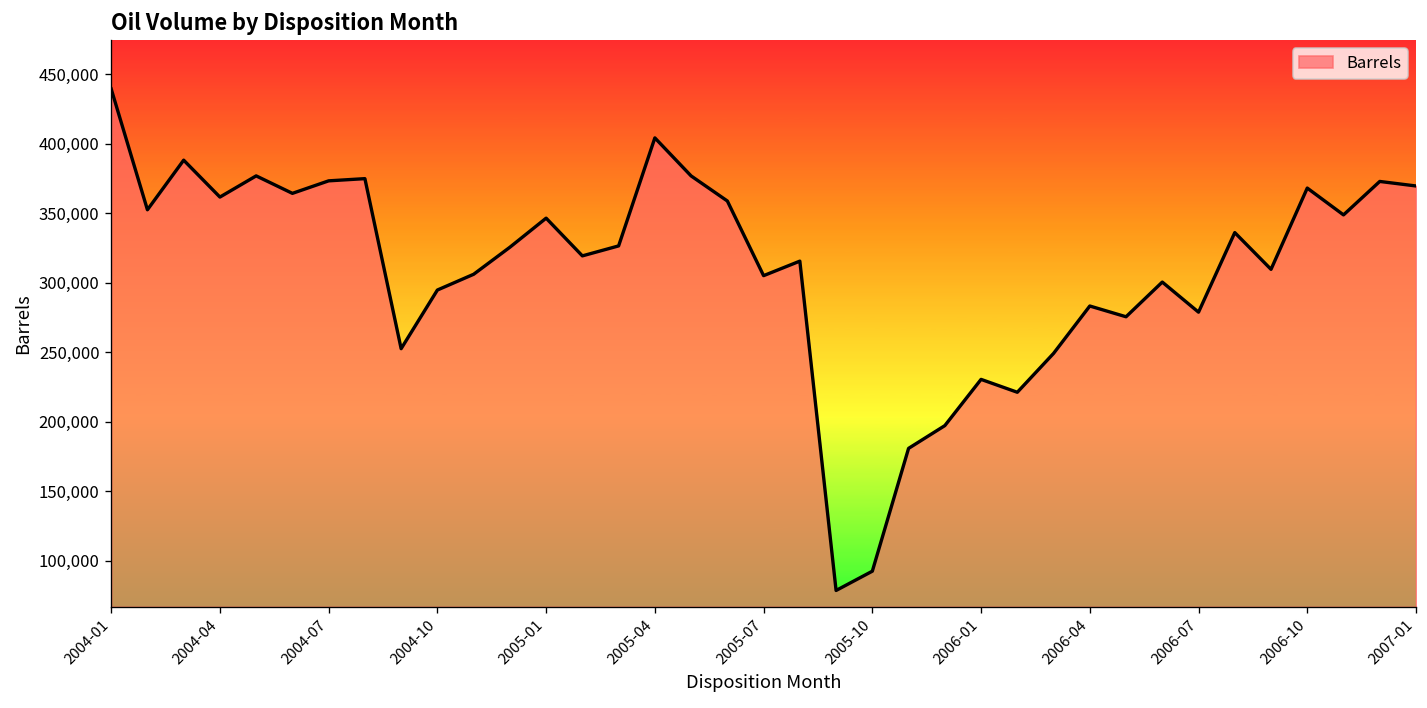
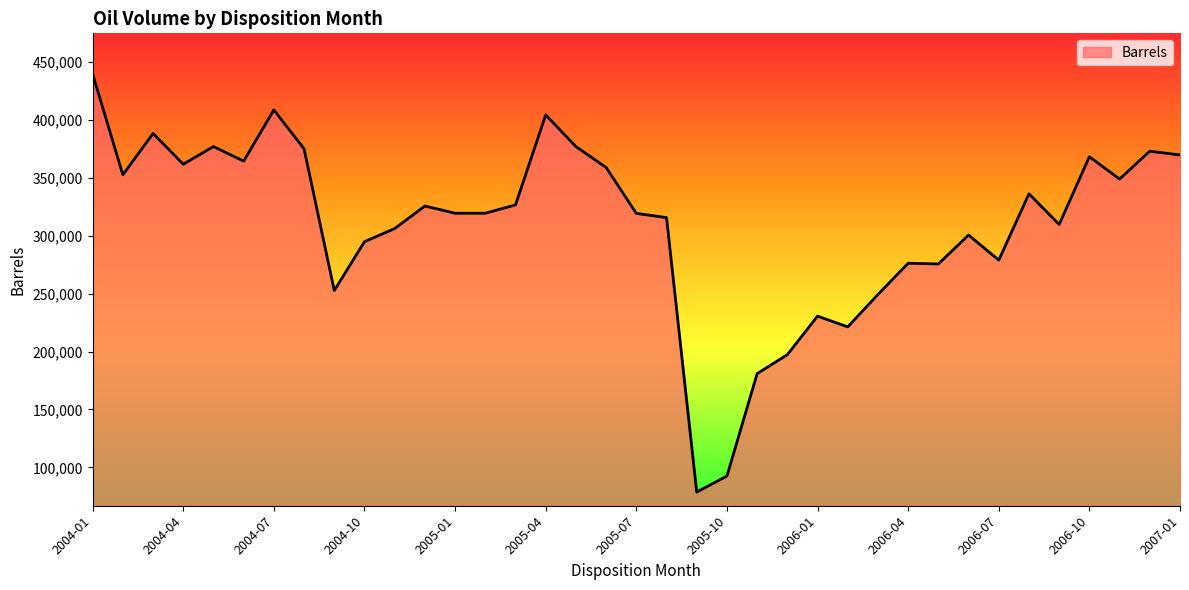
2004-07: 373,000 -> 409,000
2005-01: 347,000 -> 319,000
2005-07: 305,000 -> 319,000
2006-04: 283,000 -> 276,000
